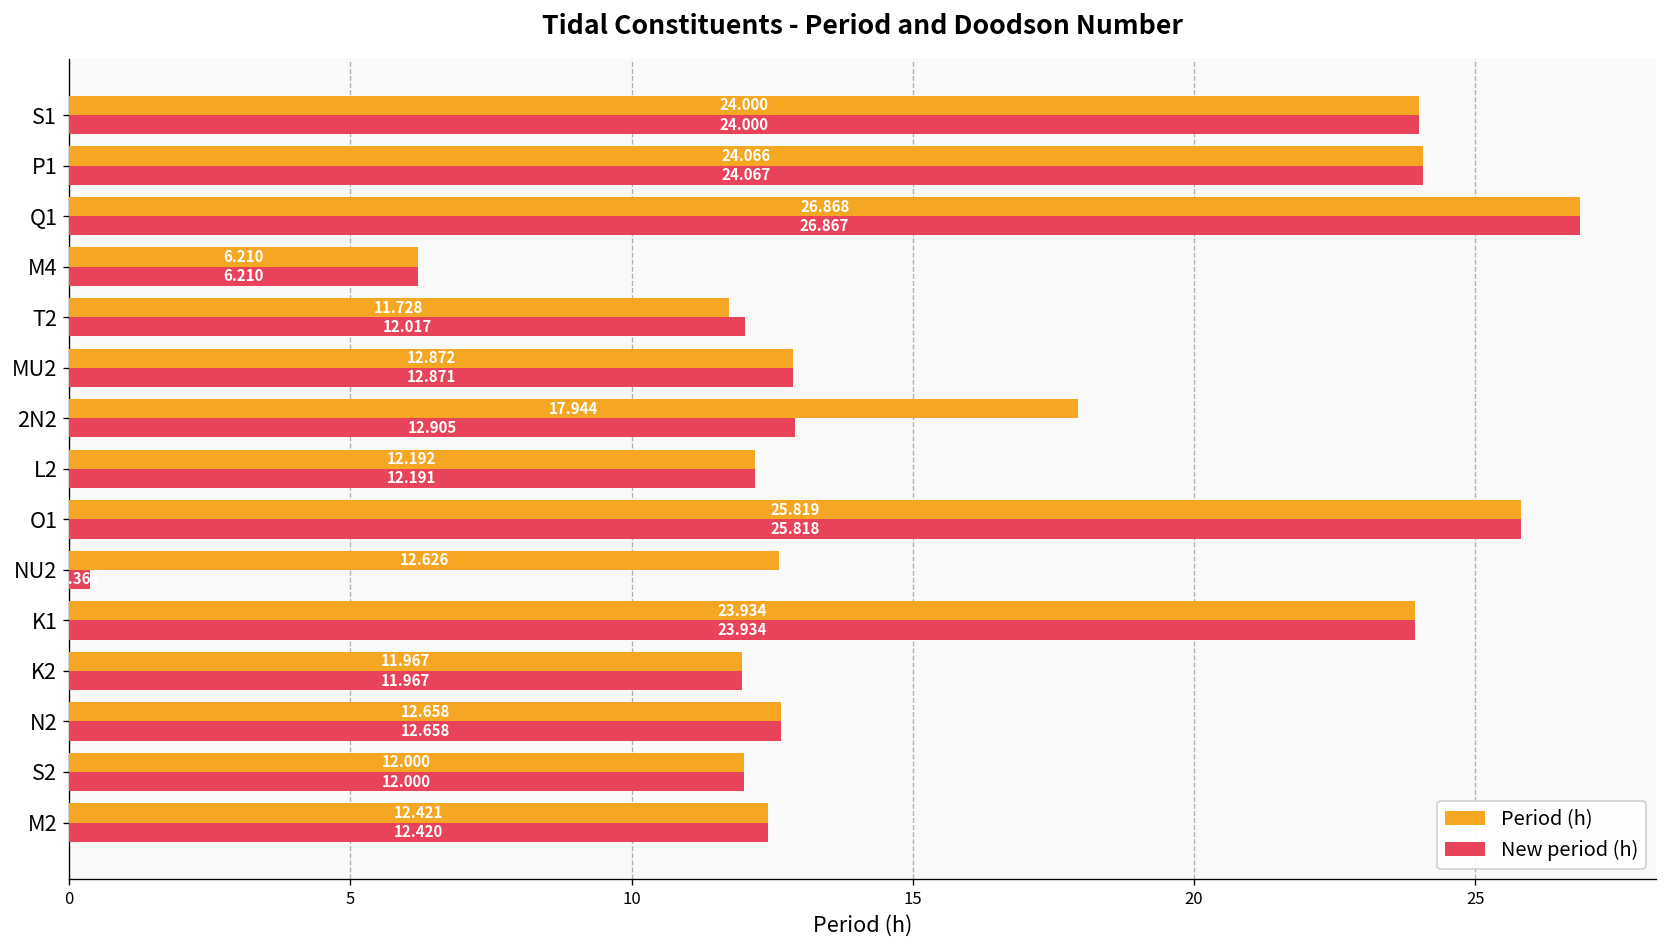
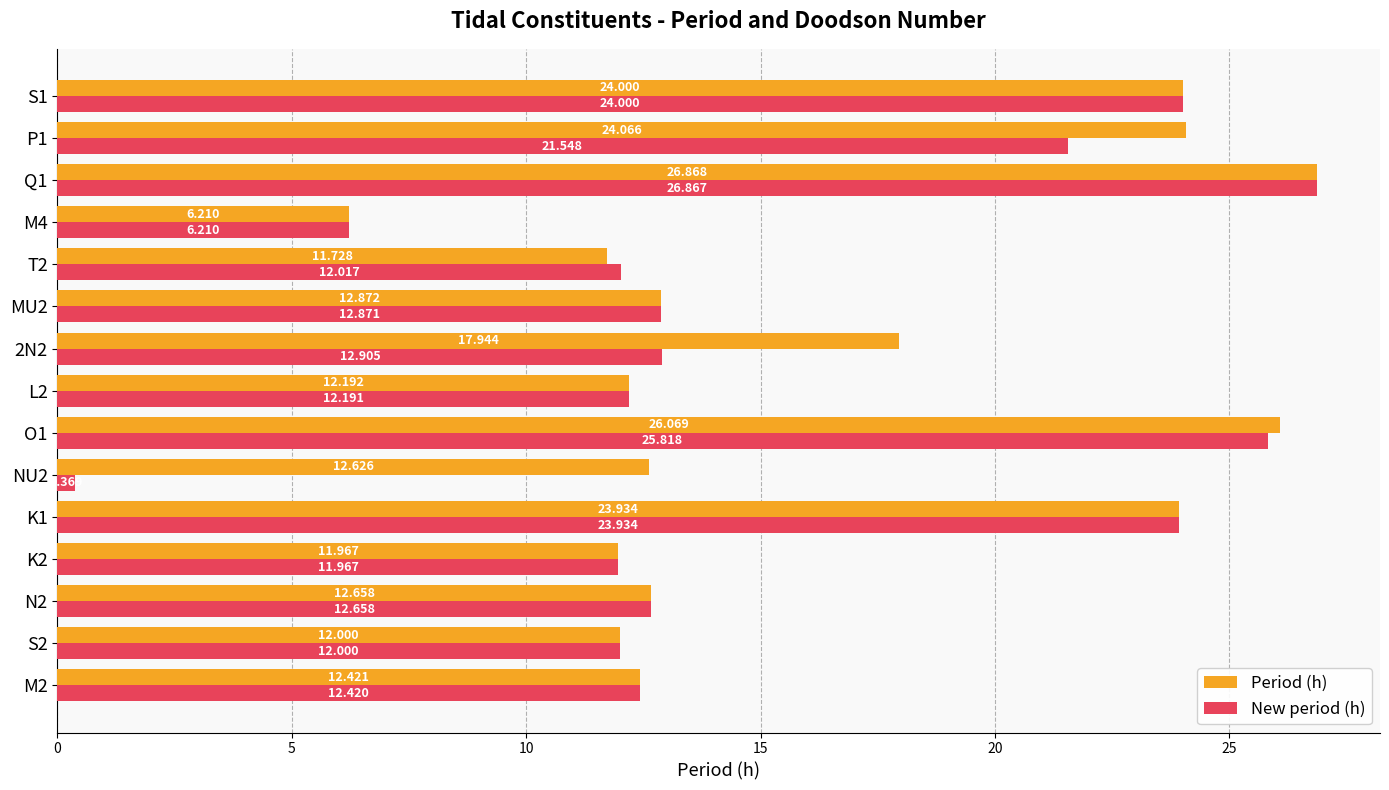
New period (h), P1: 24.067 -> 21.548
Period (h), O1: 25.819 -> 26.069
